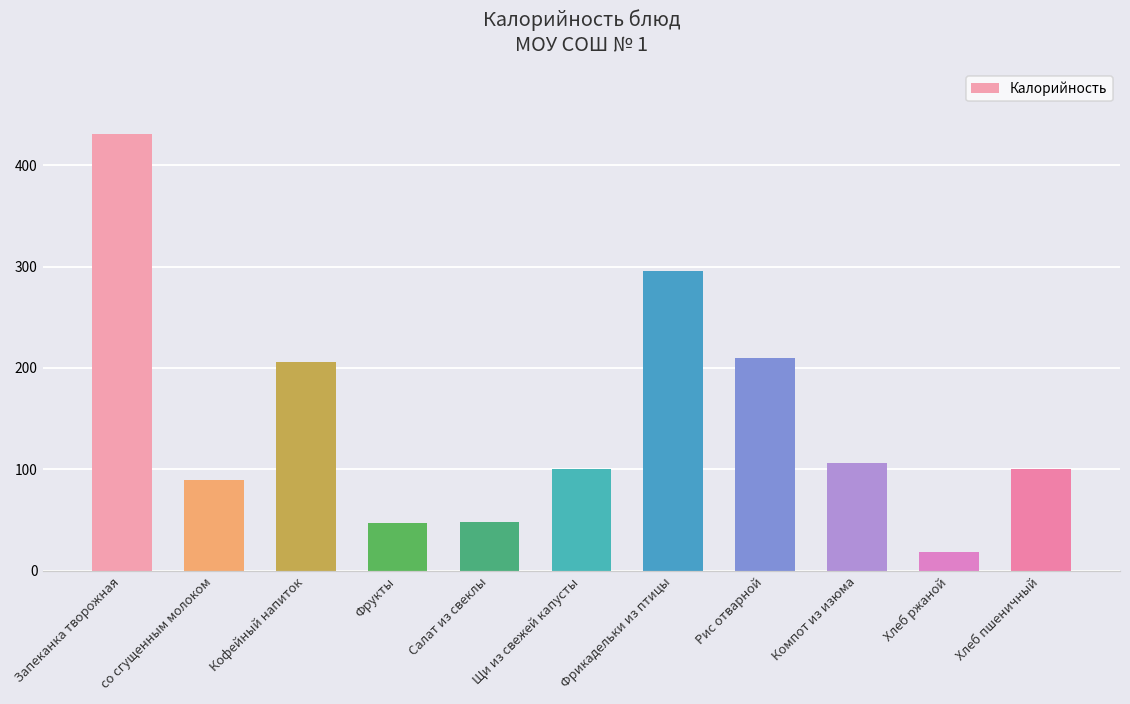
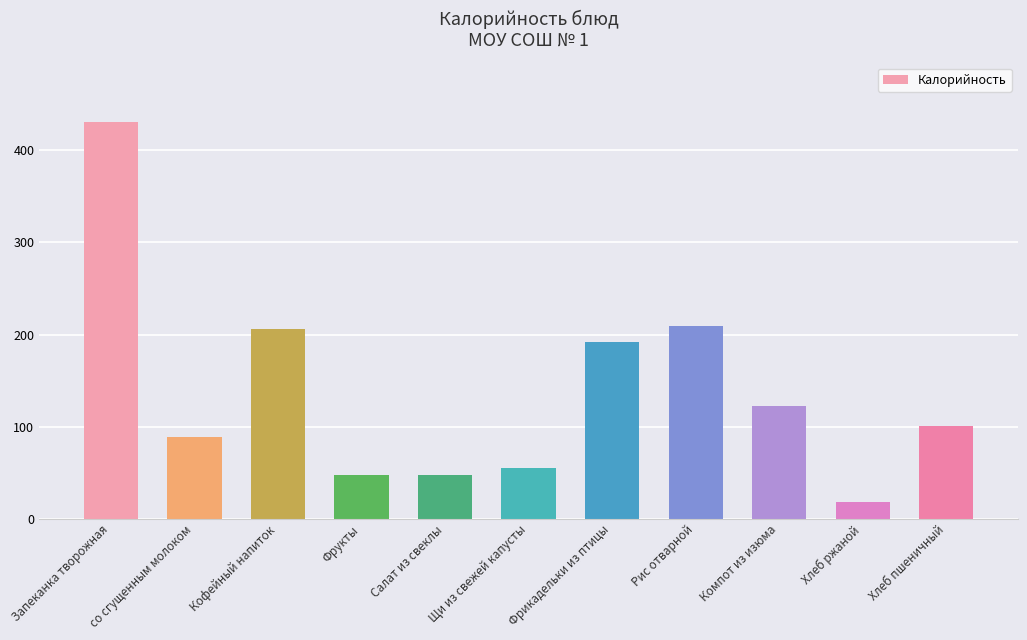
Щи из свежей капусты: 100 -> 60
Фрикадельки из птицы: 300 -> 190
Компот из изюма: 110 -> 120
